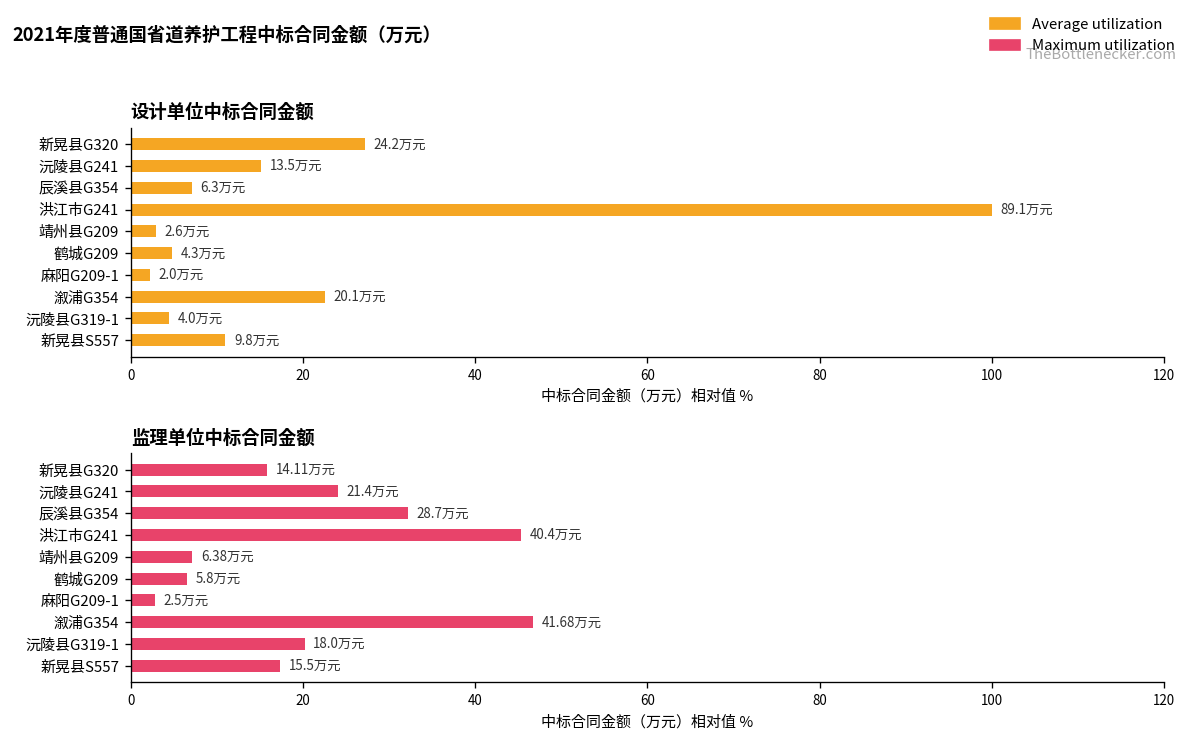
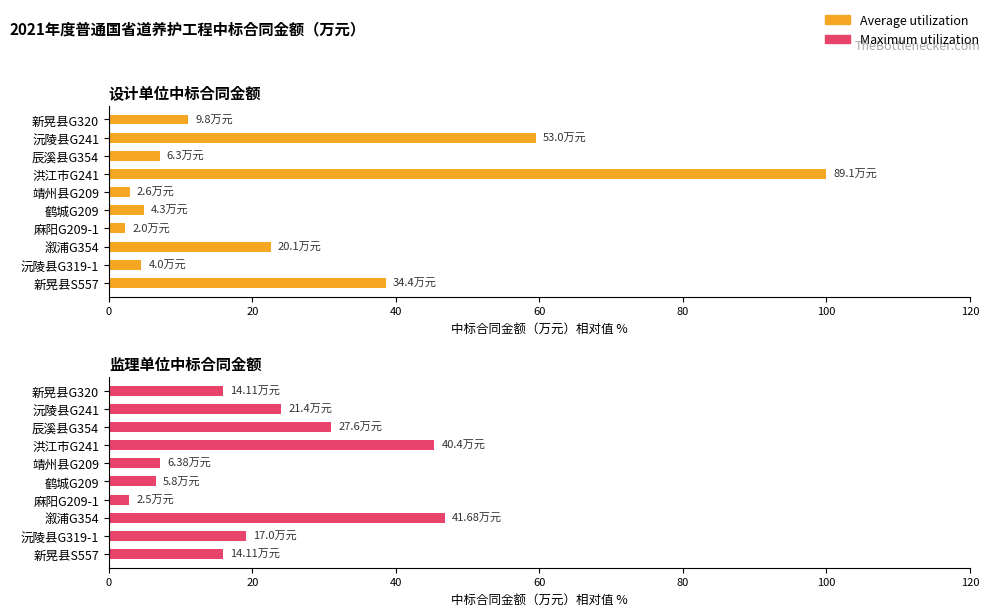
设计单位中标合同金额, 新晃县G320: 24.2 -> 9.8
设计单位中标合同金额, 沅陵县G241: 13.5 -> 53.0
设计单位中标合同金额, 新晃县S557: 9.8 -> 34.4
监理单位中标合同金额, 辰溪县G354: 28.7 -> 27.6
监理单位中标合同金额, 沅陵县G319-1: 18.0 -> 17.0
监理单位中标合同金额, 新晃县S557: 15.5 -> 14.11
